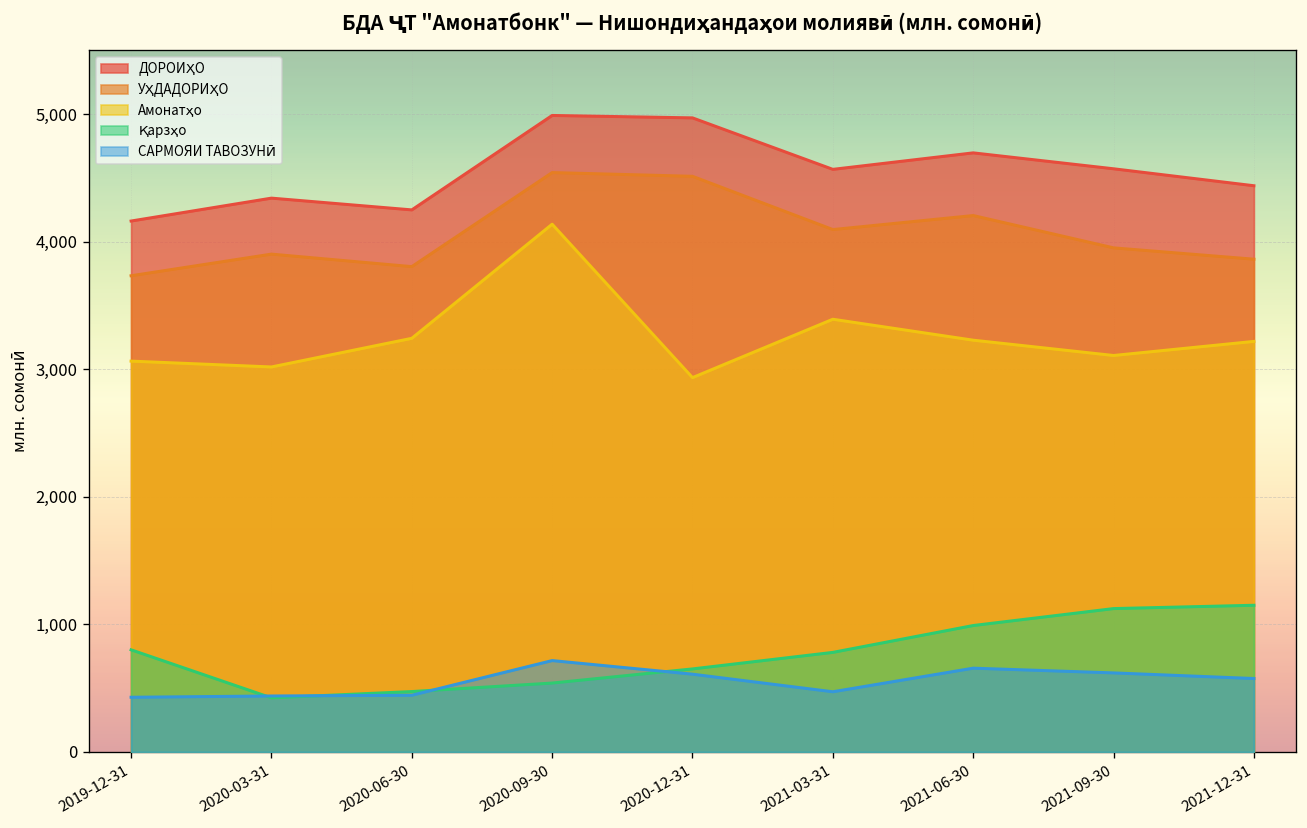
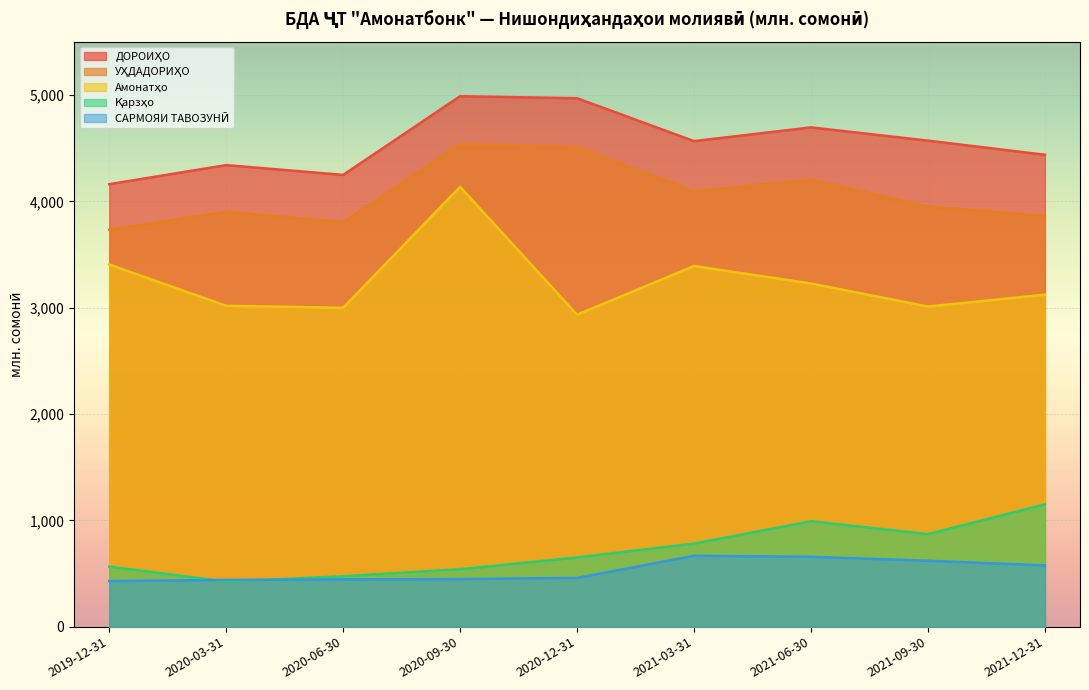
Амонатҳо, 2019-12-31: 3,060 -> 3,410
Қарзҳо, 2019-12-31: 800 -> 560
Амонатҳо, 2020-06-30: 3,240 -> 3,000
САРМОЯИ ТАВОЗУНӢ, 2020-09-30: 720 -> 450
САРМОЯИ ТАВОЗУНӢ, 2020-12-31: 610 -> 460
САРМОЯИ ТАВОЗУНӢ, 2021-03-31: 470 -> 670
Амонатҳо, 2021-09-30: 3,110 -> 3,010
Қарзҳо, 2021-09-30: 1,120 -> 870
Амонатҳо, 2021-12-31: 3,220 -> 3,120
